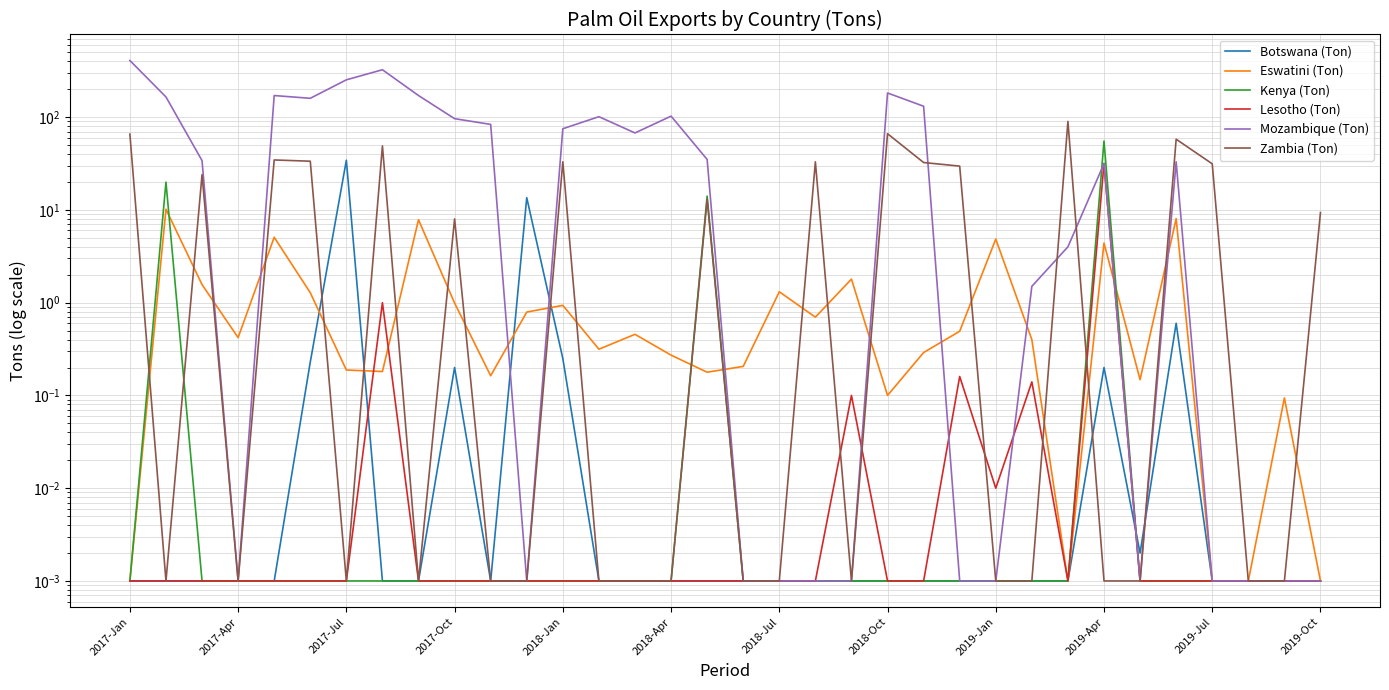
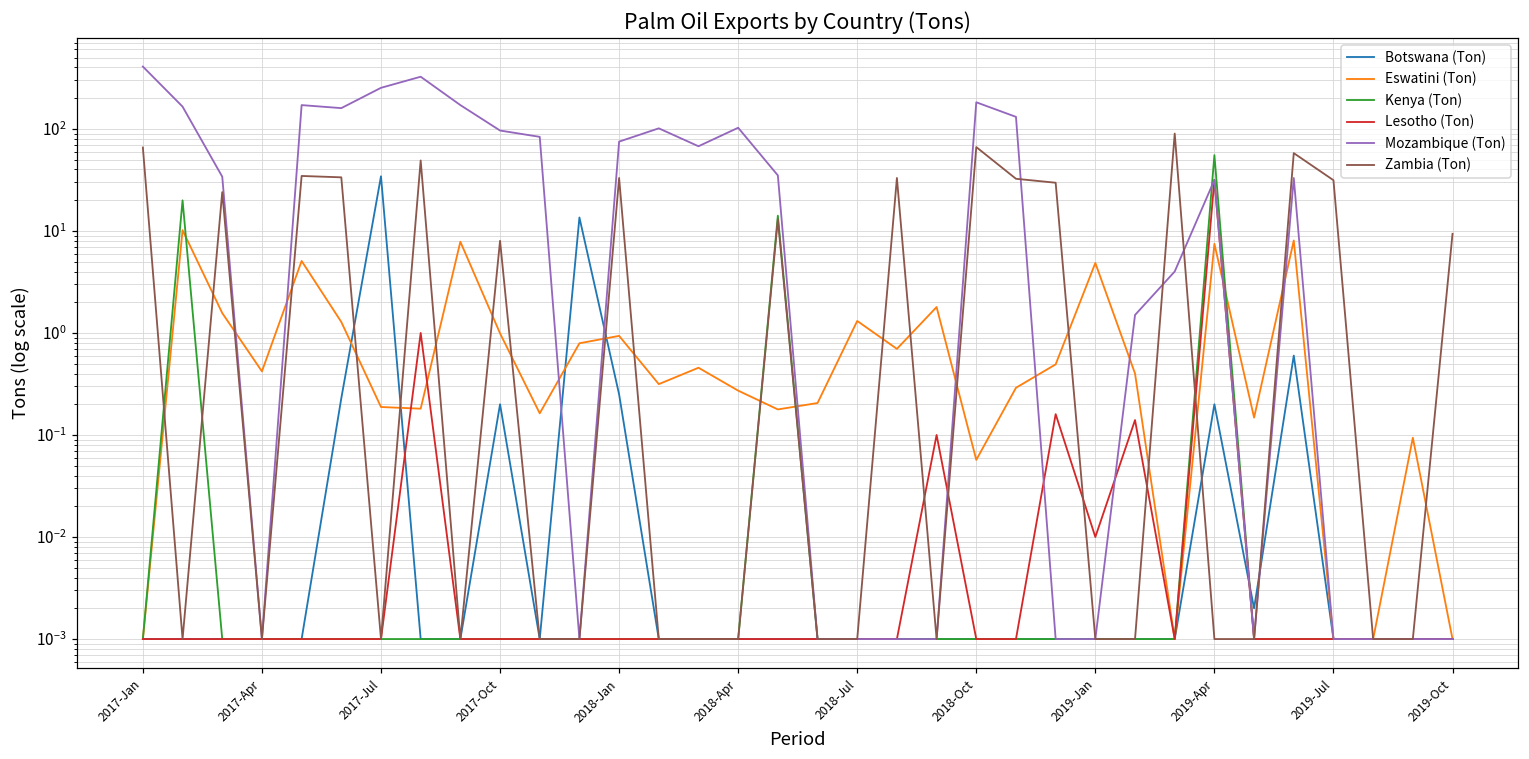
Eswatini (Ton), 2018-Oct: 0.10 -> 0.06
Eswatini (Ton), 2019-Apr: 4 -> 7
